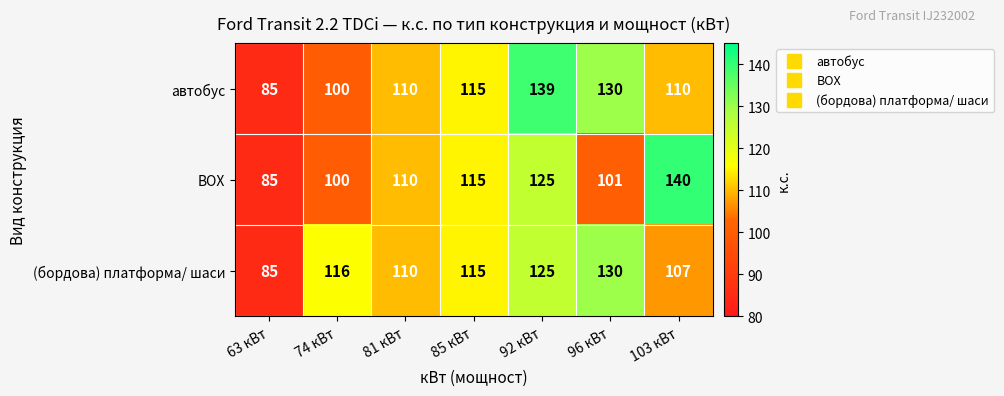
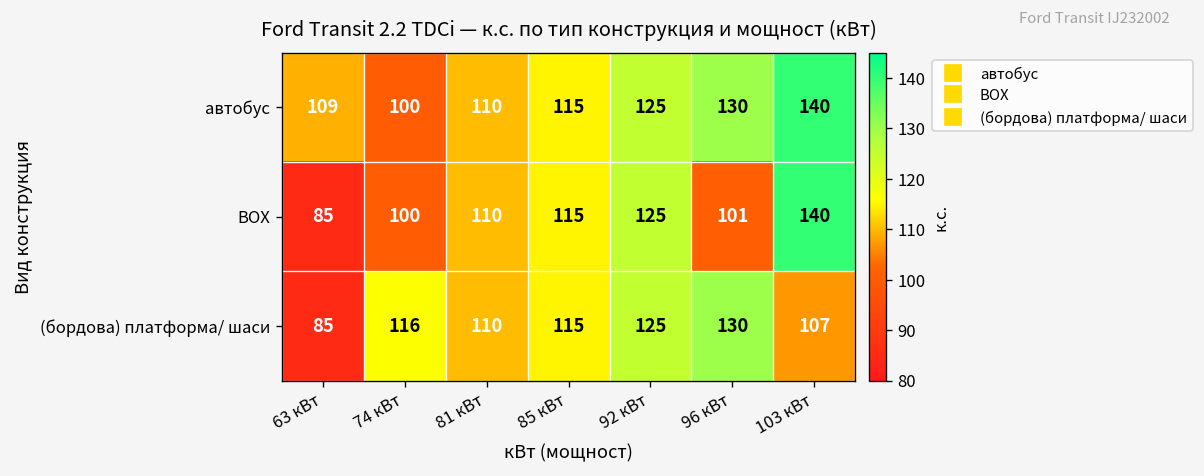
автобус, 63 кВт: 85 -> 109
автобус, 92 кВт: 139 -> 125
автобус, 103 кВт: 110 -> 140
